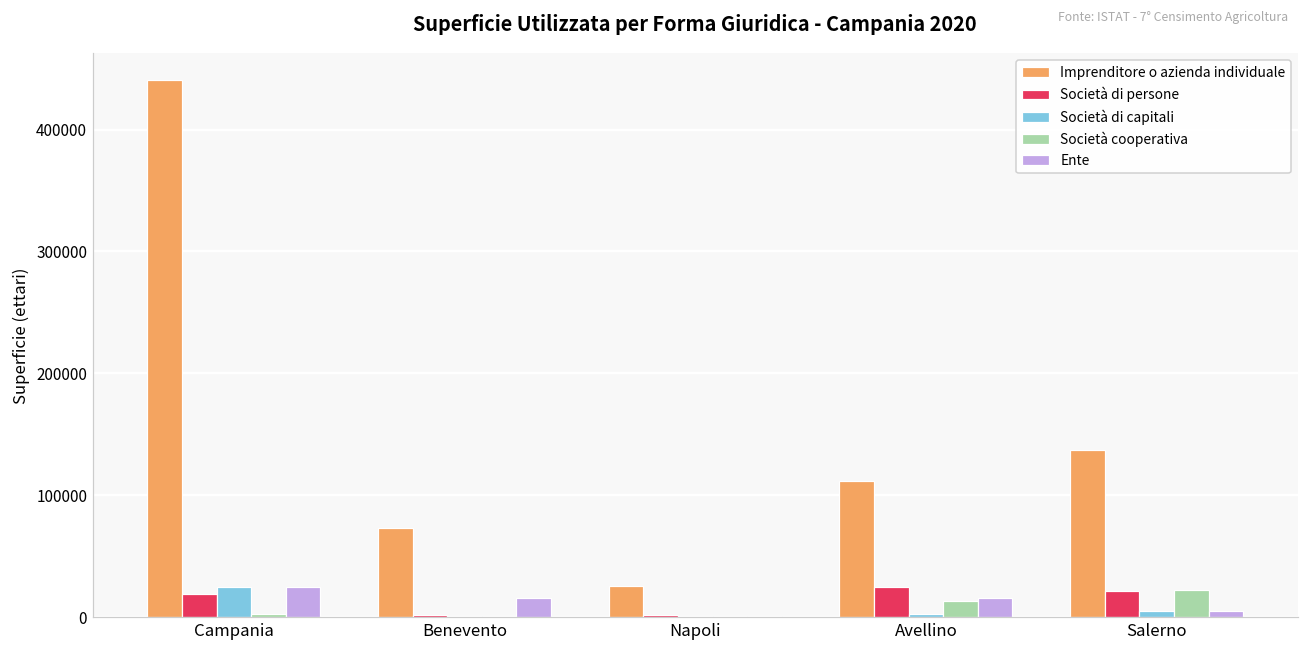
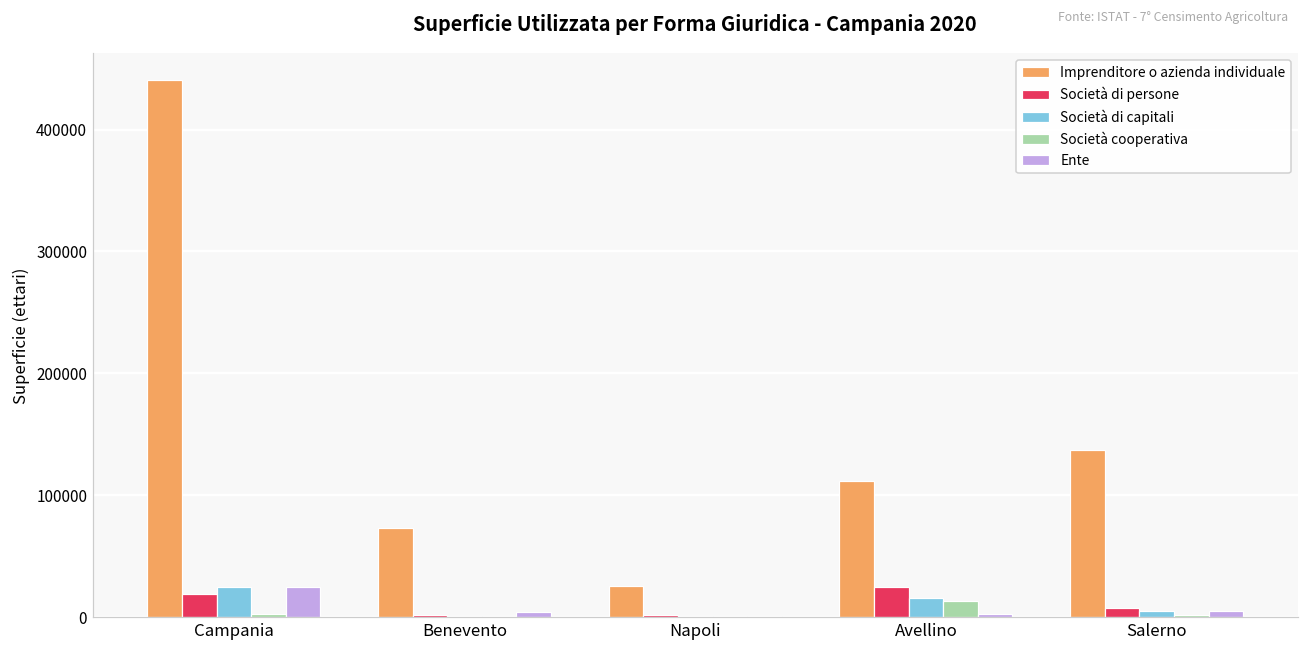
Ente, Benevento: 15000 -> 4000
Società di capitali, Avellino: 2000 -> 15000
Ente, Avellino: 16000 -> 3000
Società di persone, Salerno: 22000 -> 7000
Società cooperativa, Salerno: 22000 -> 1000
